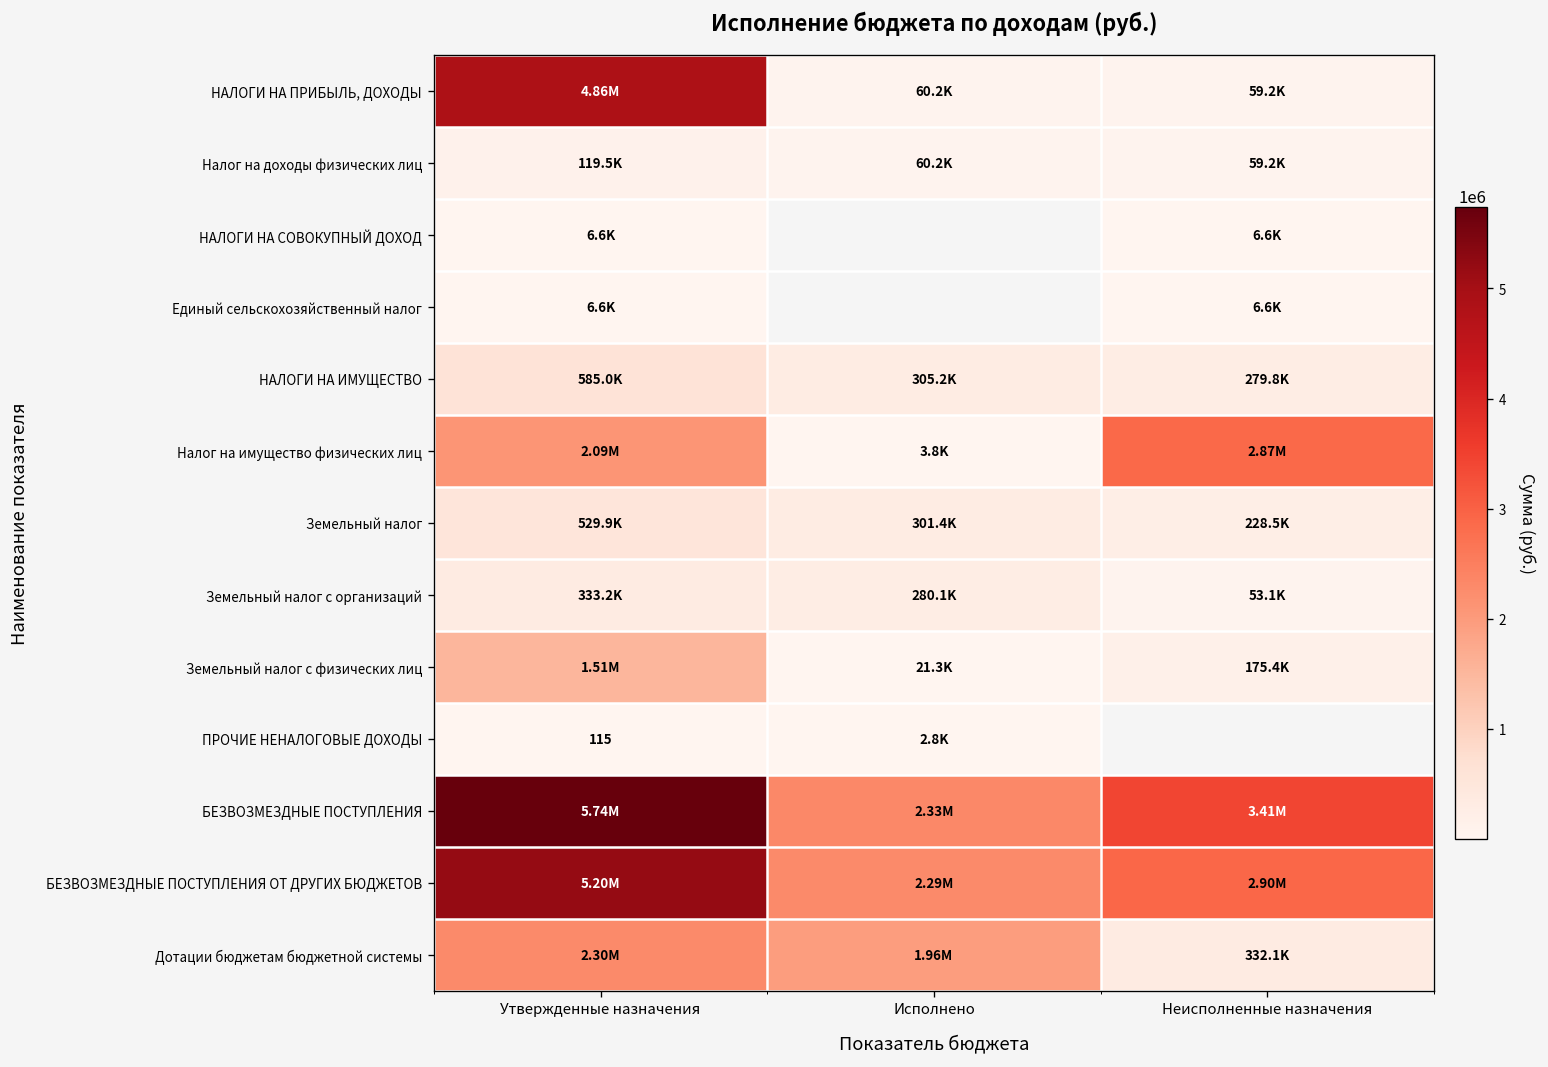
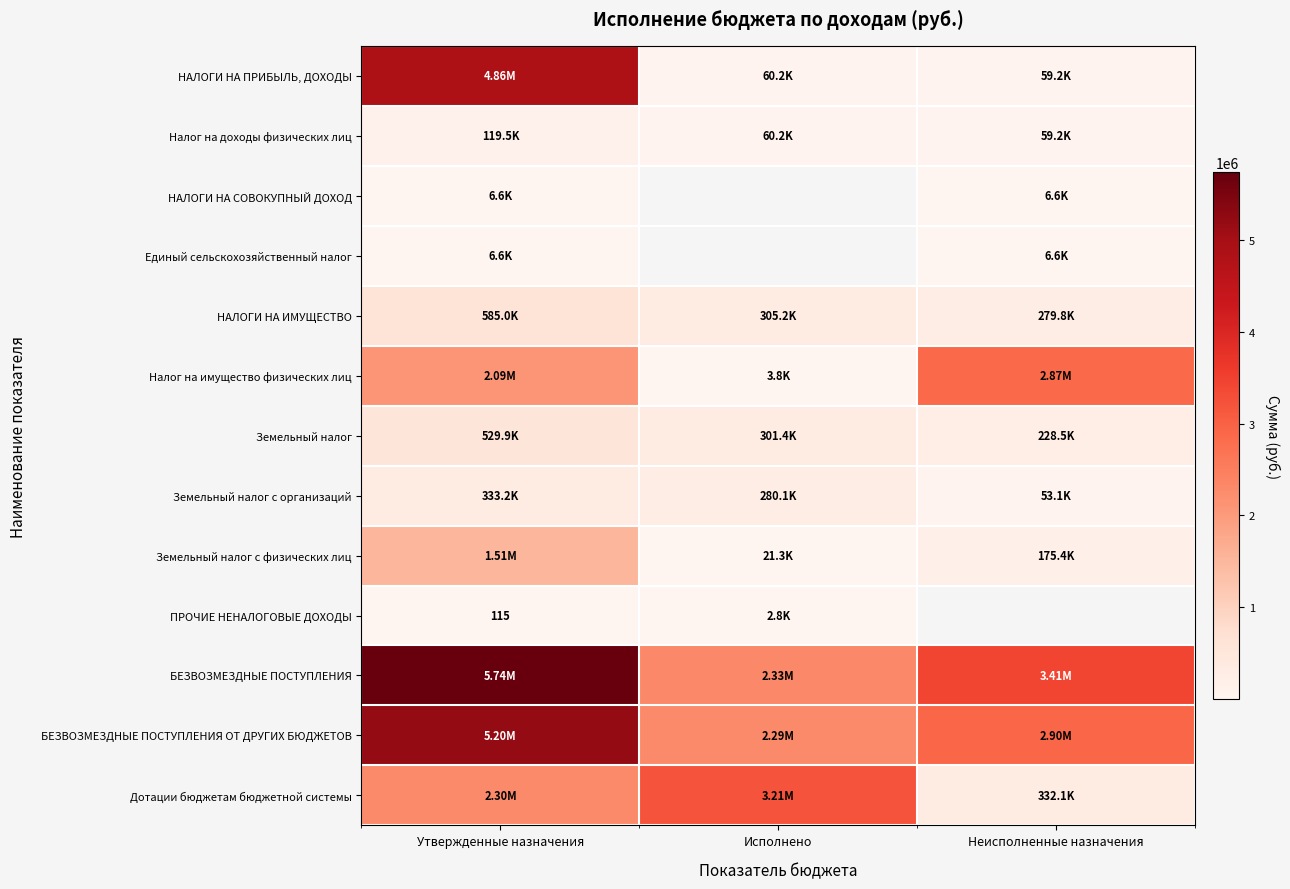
Дотации бюджетам бюджетной системы, Исполнено: 1.96M -> 3.21M
